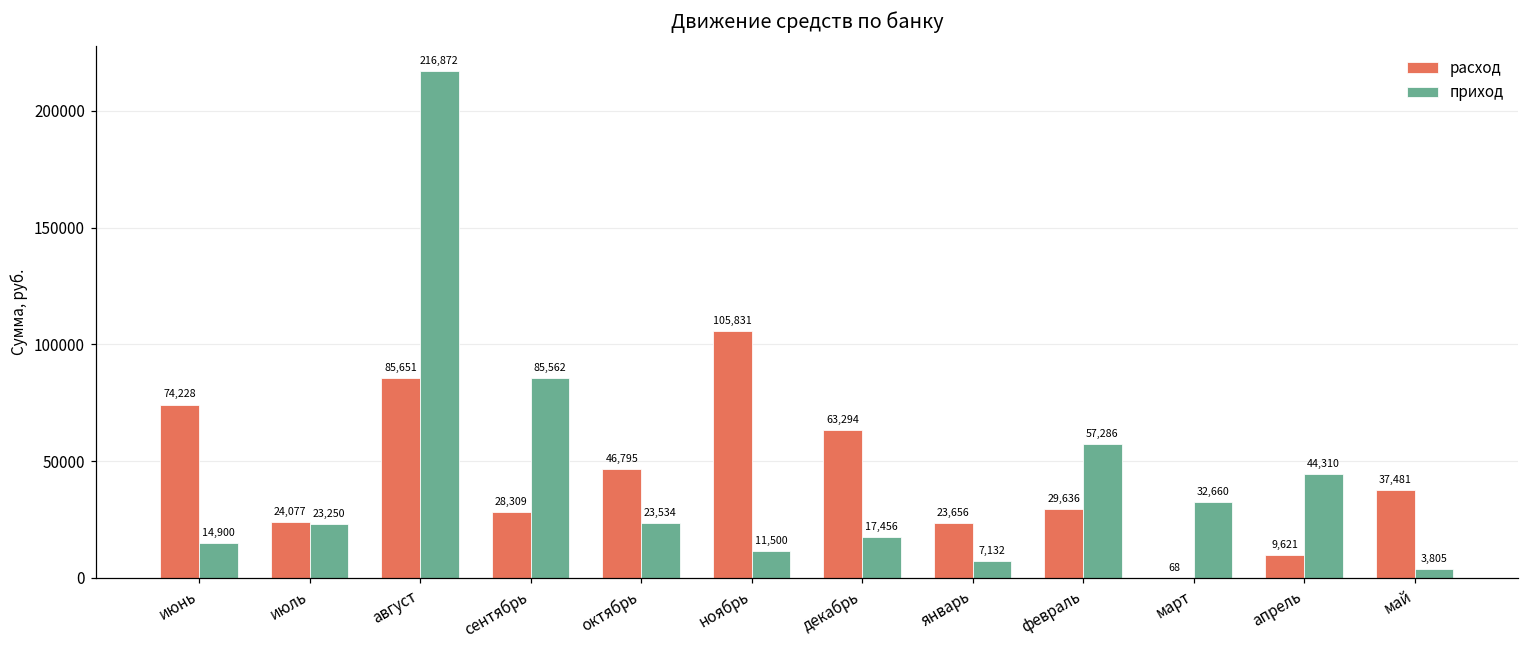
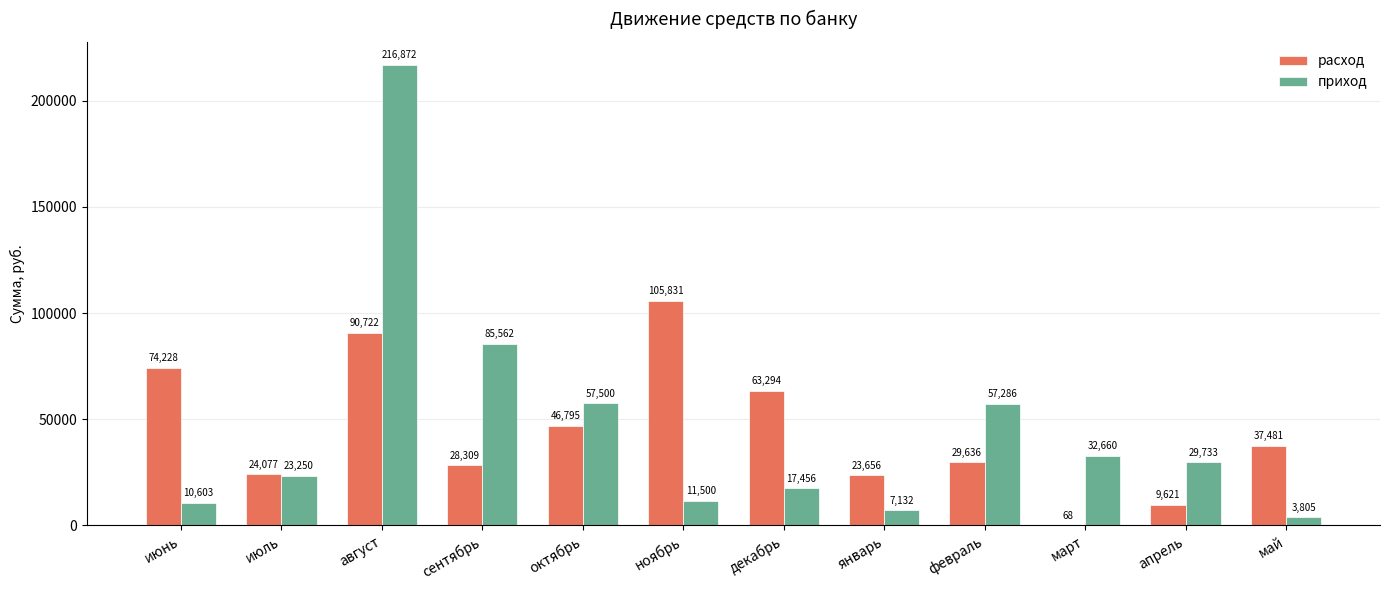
приход, июнь: 14,900 -> 10,603
расход, август: 85,651 -> 90,722
приход, октябрь: 23,534 -> 57,500
приход, апрель: 44,310 -> 29,733
